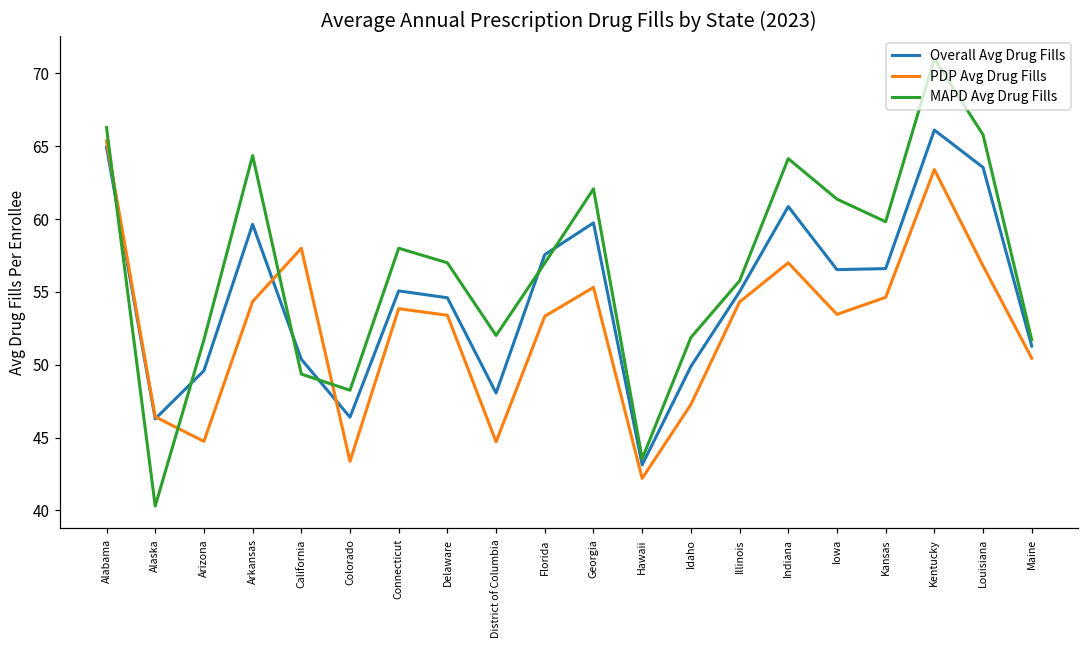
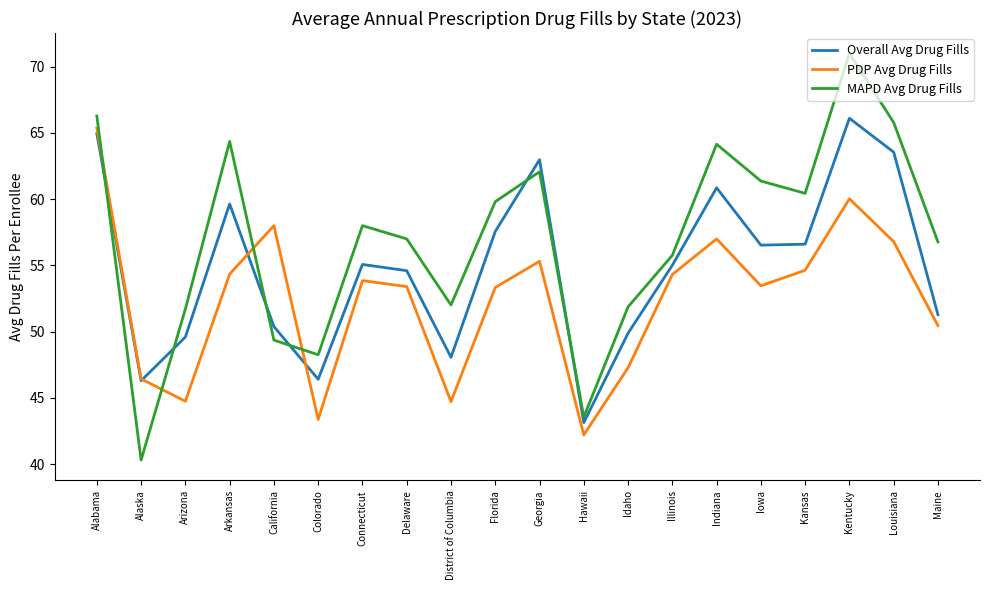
MAPD Avg Drug Fills, Florida: 57.0 -> 59.8
Overall Avg Drug Fills, Georgia: 59.7 -> 63.0
MAPD Avg Drug Fills, Kansas: 59.8 -> 60.4
PDP Avg Drug Fills, Kentucky: 63.4 -> 60.0
MAPD Avg Drug Fills, Maine: 51.7 -> 56.8
